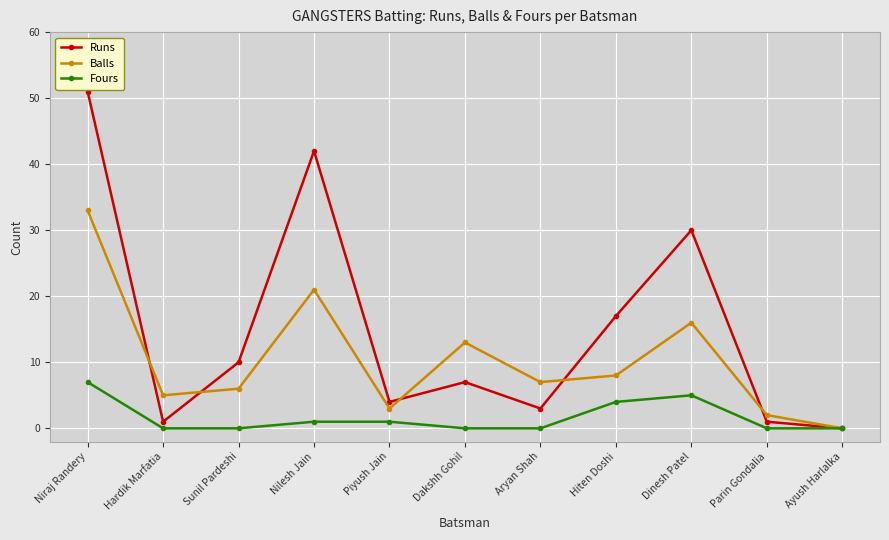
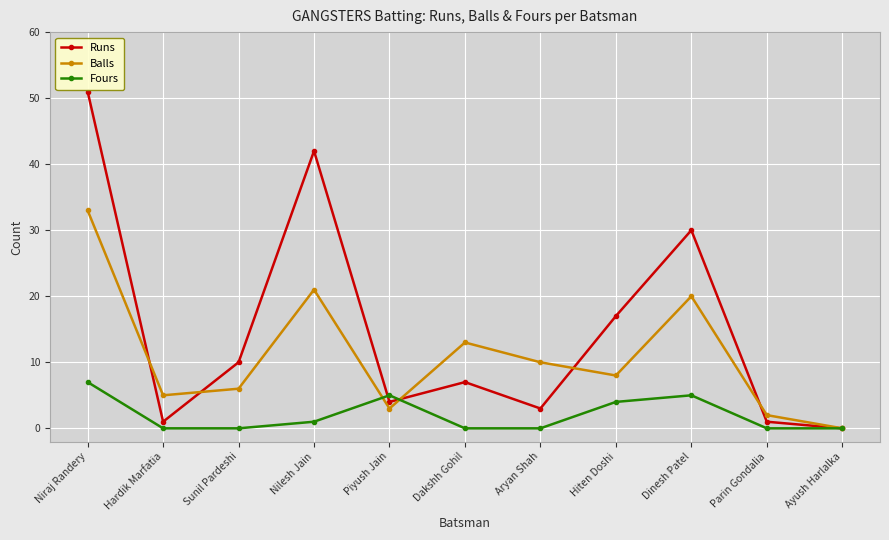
Fours, Piyush Jain: 1 -> 5
Balls, Aryan Shah: 7 -> 10
Balls, Dinesh Patel: 16 -> 20
